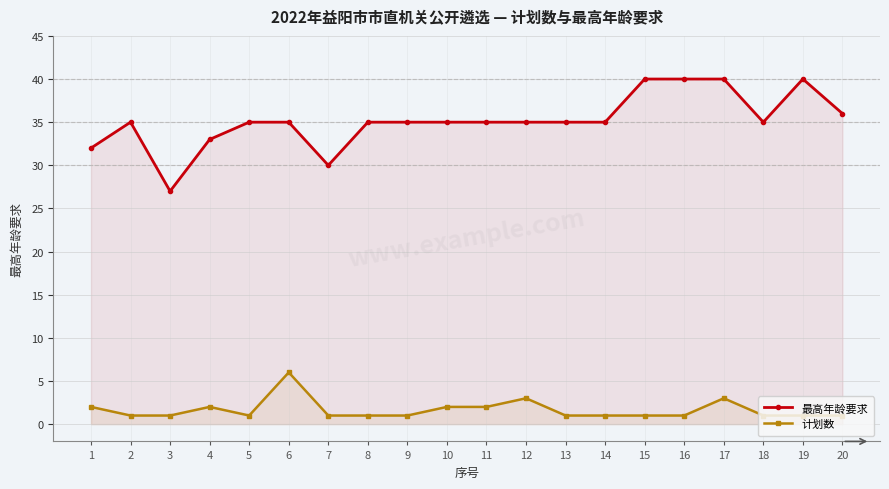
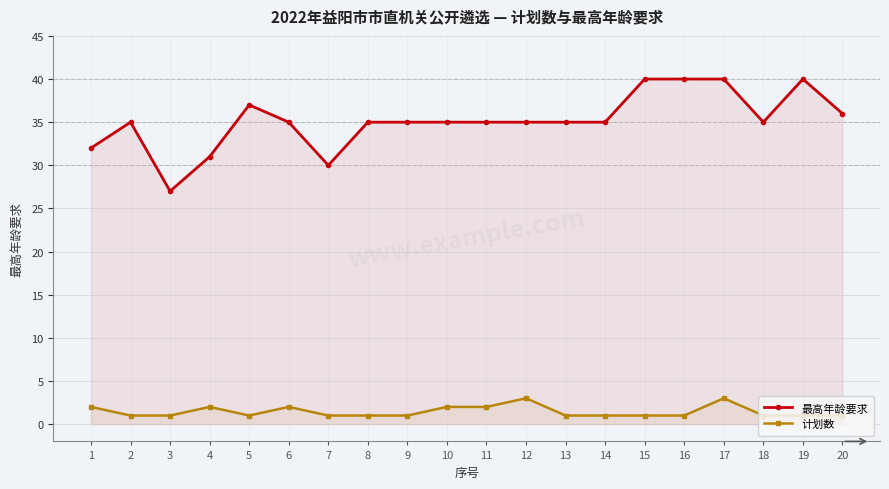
最高年龄要求, 4: 33 -> 31
最高年龄要求, 5: 35 -> 37
计划数, 6: 6 -> 2
